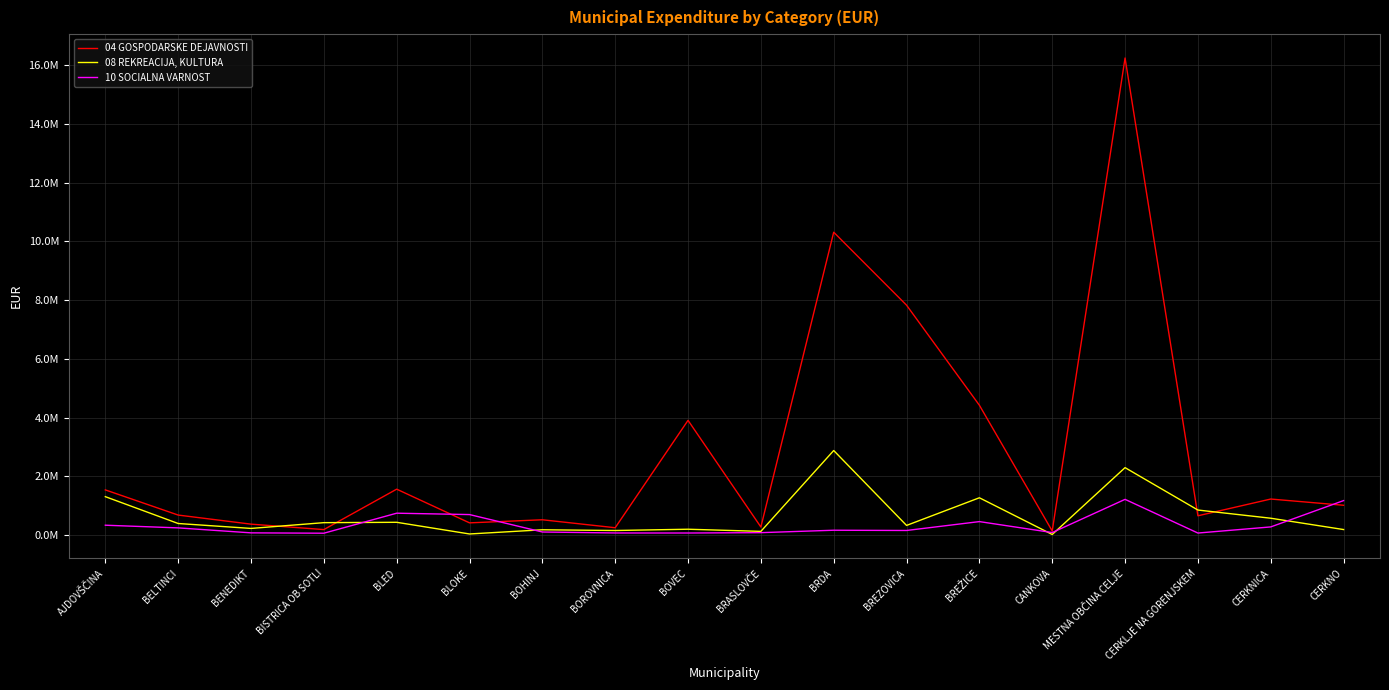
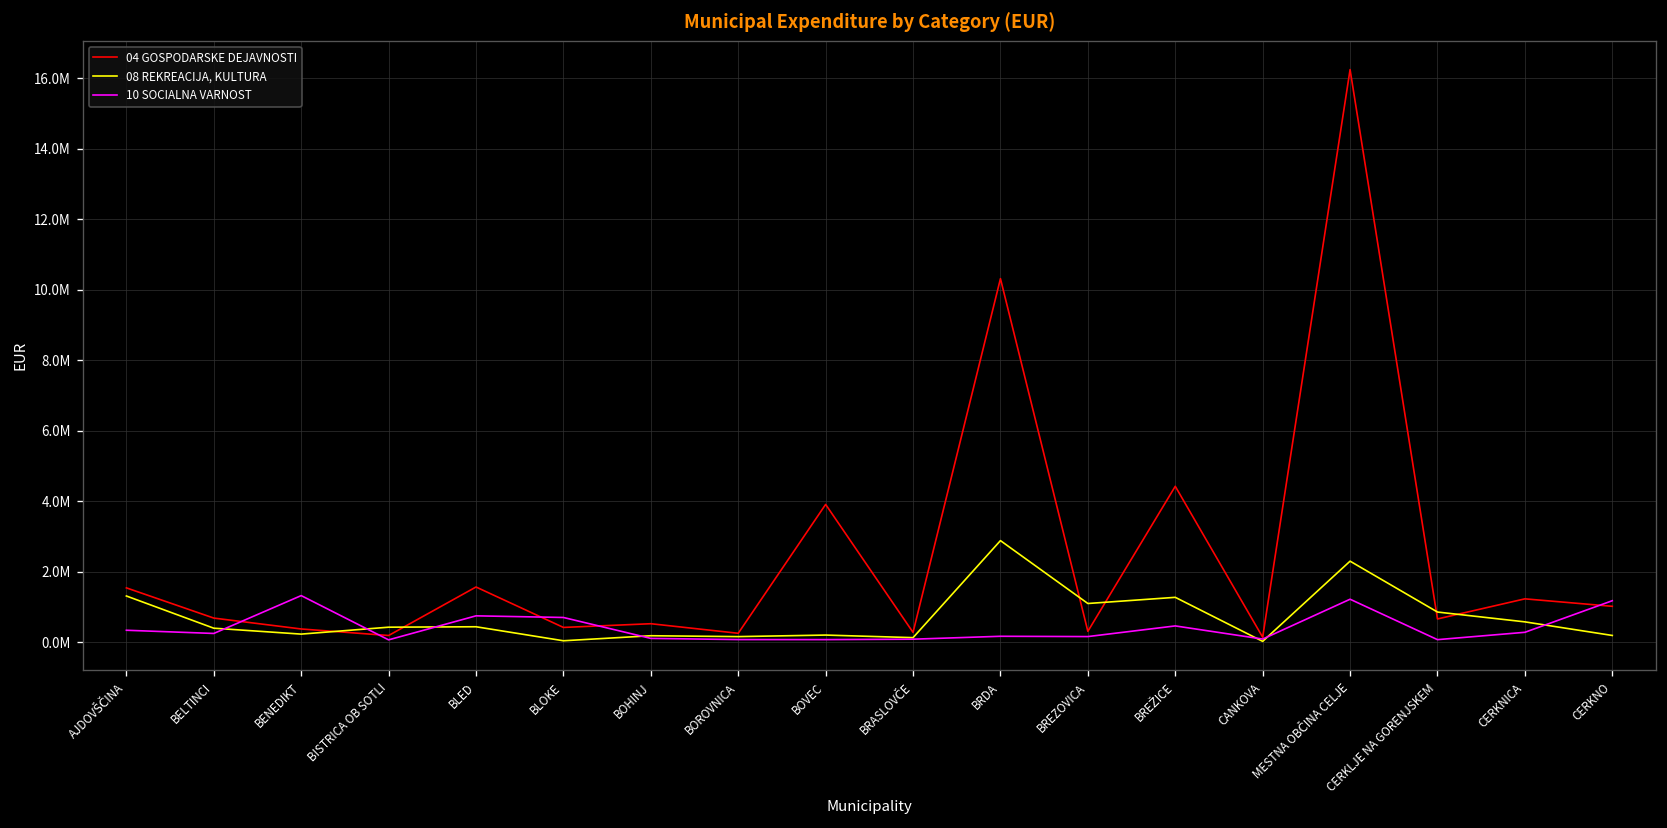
10 SOCIALNA VARNOST, BENEDIKT: 100000 -> 1300000
04 GOSPODARSKE DEJAVNOSTI, BREZOVICA: 7800000 -> 300000
08 REKREACIJA, KULTURA, BREZOVICA: 300000 -> 1100000
